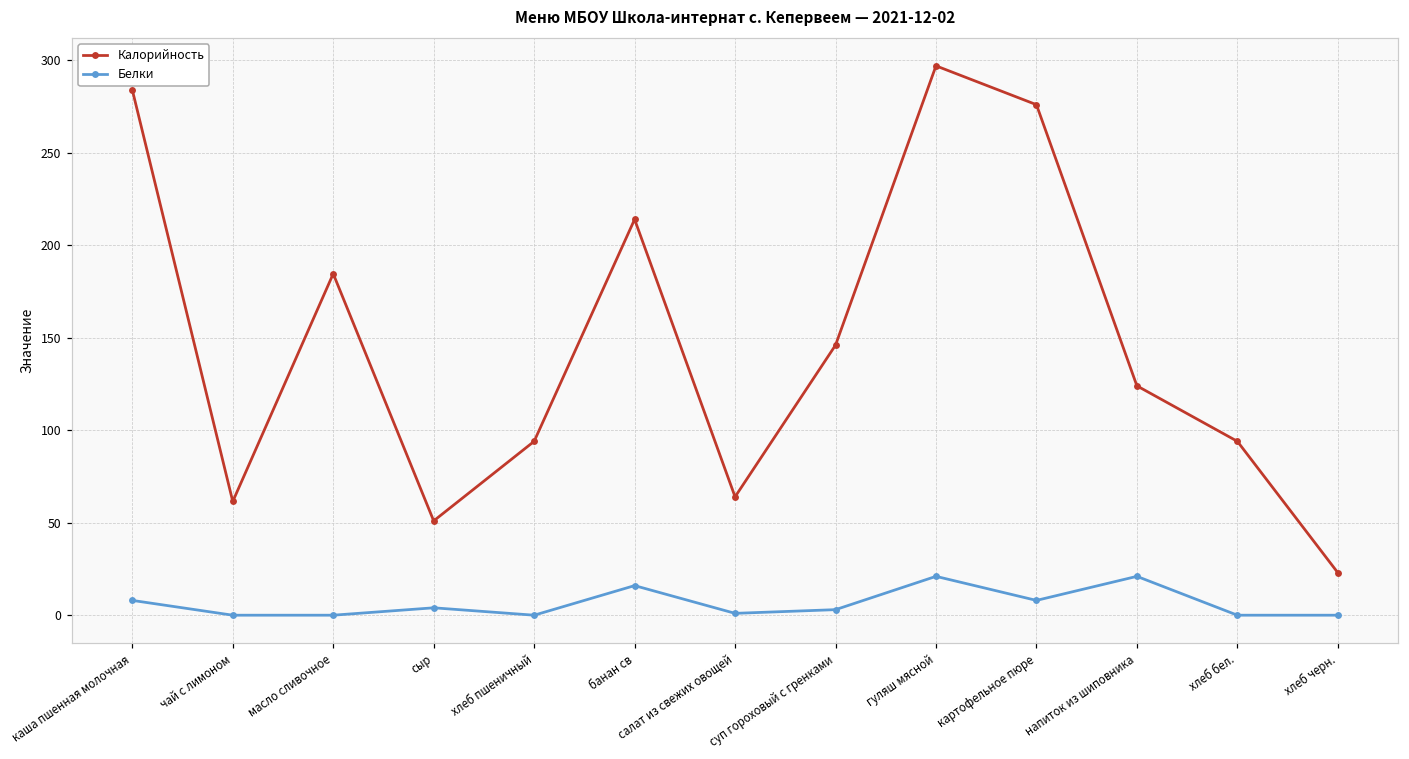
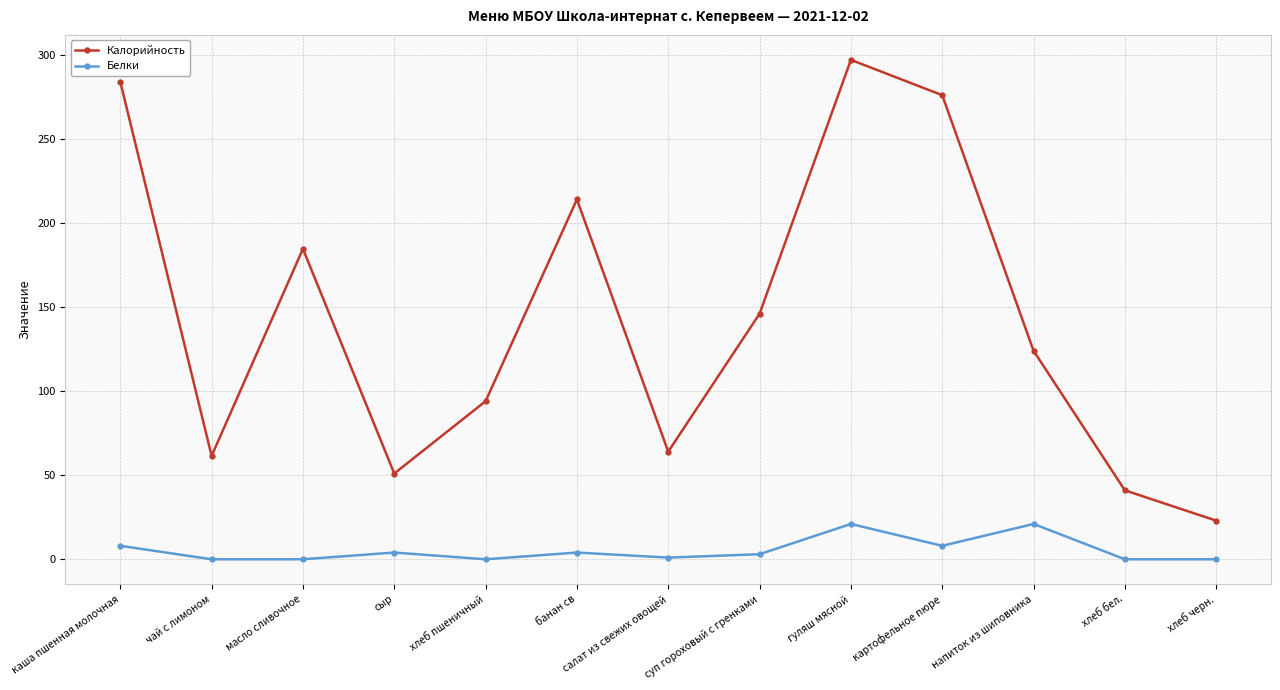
Белки, банан св: 16 -> 4
Калорийность, хлеб бел.: 94 -> 41
